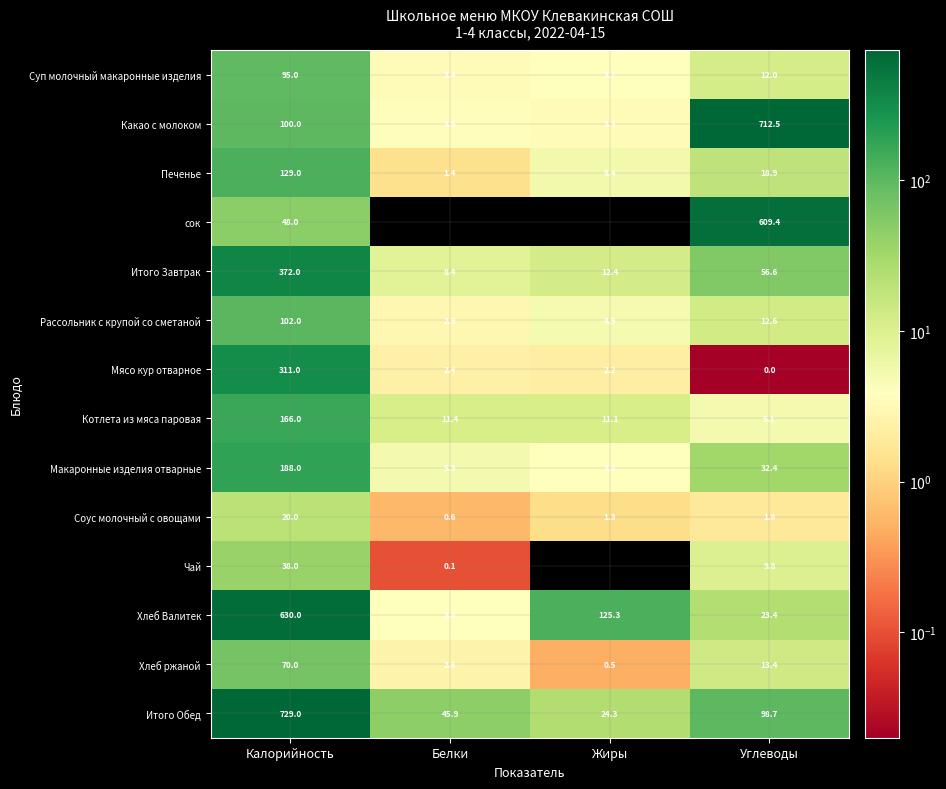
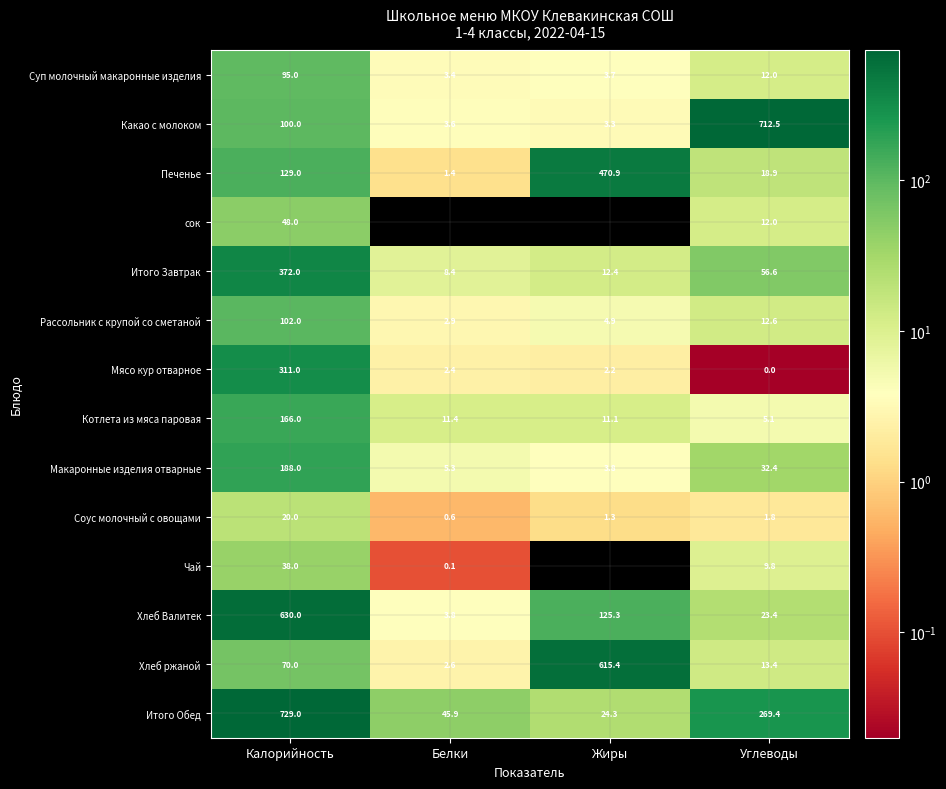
Печенье, Жиры: 5.4 -> 470.9
сок, Углеводы: 609.4 -> 12.0
Хлеб ржаной, Жиры: 0.5 -> 615.4
Итого Обед, Углеводы: 98.7 -> 269.4
